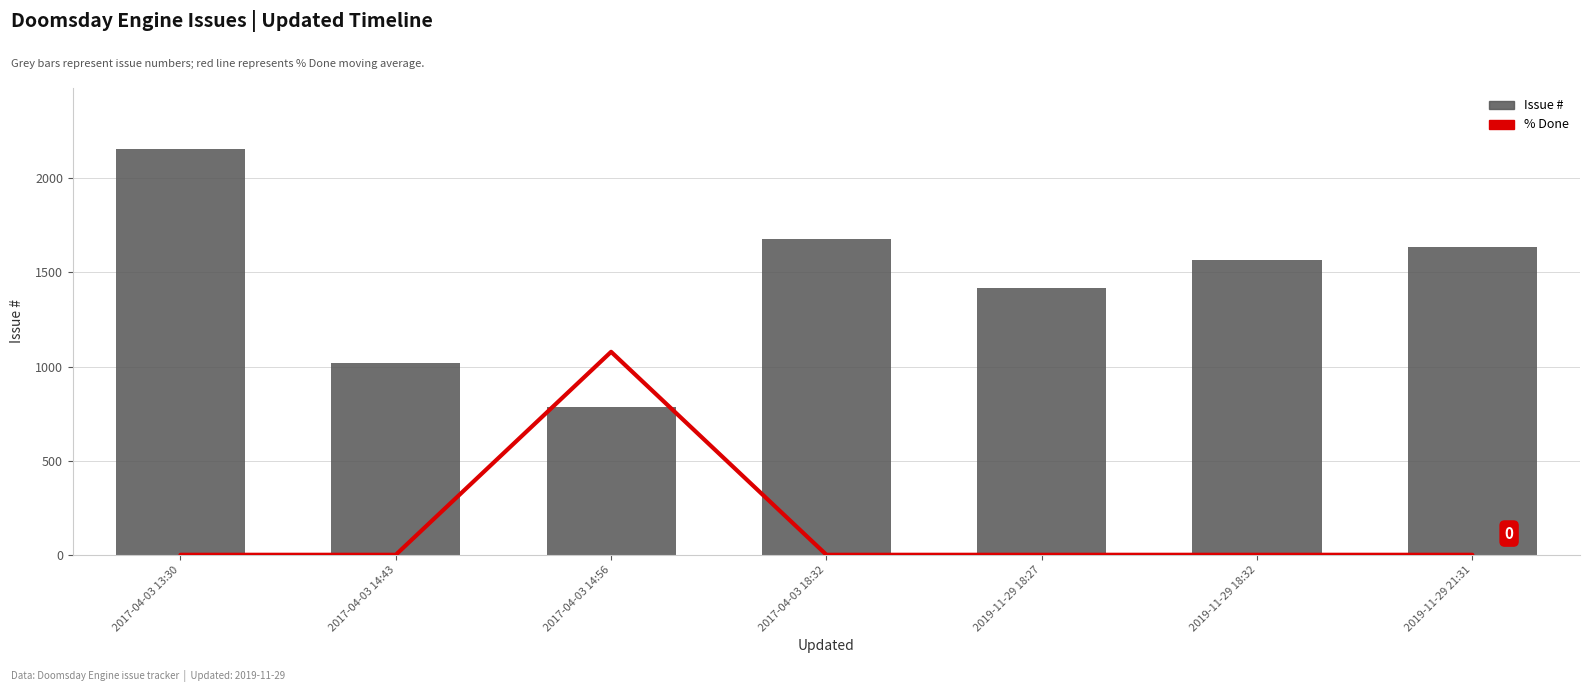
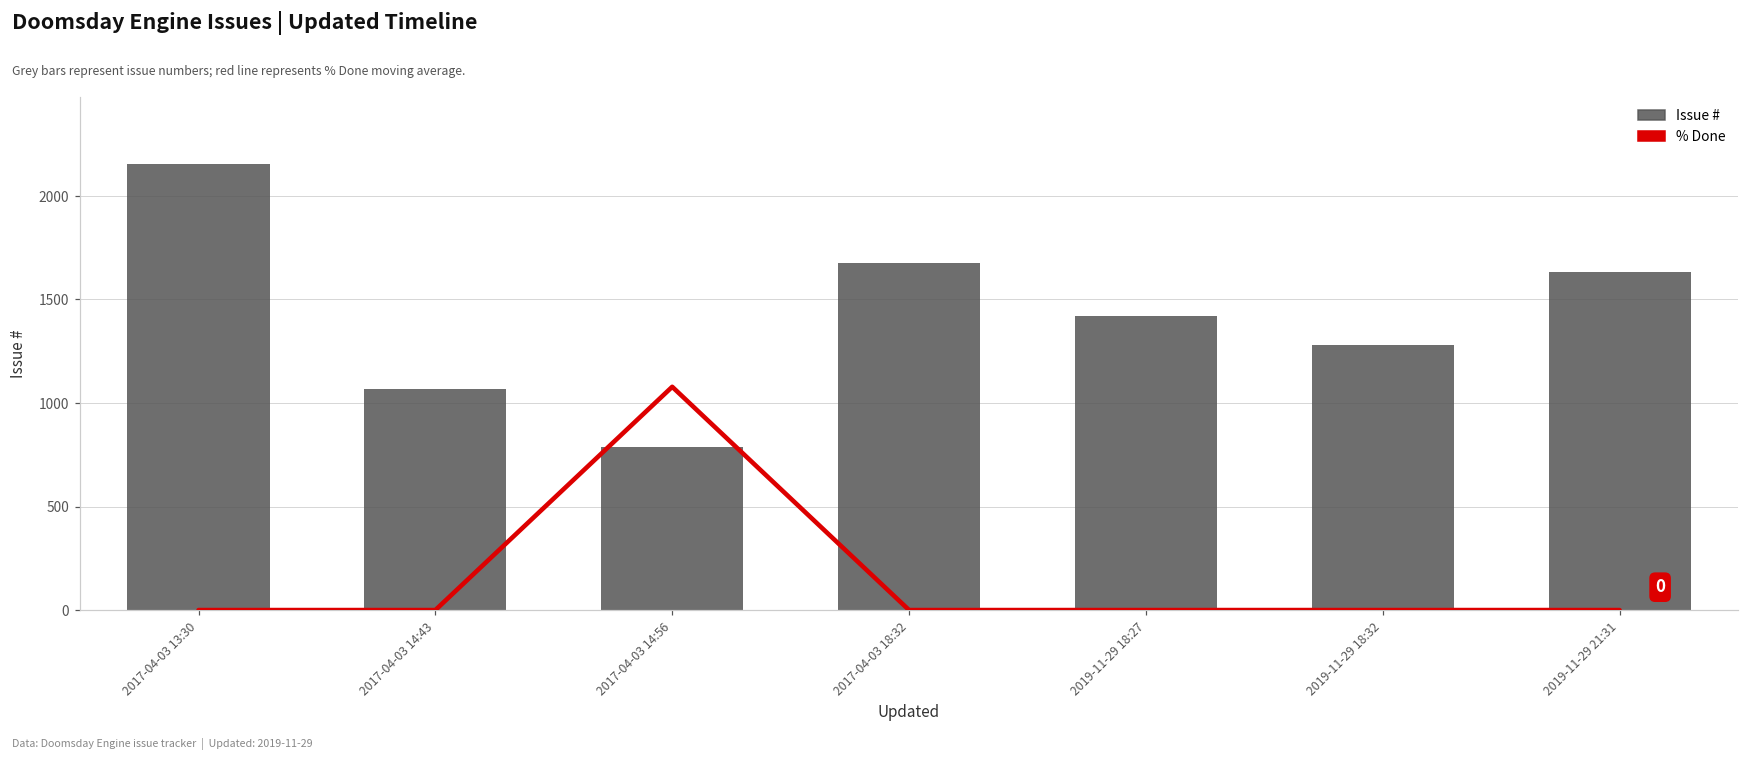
Issue #, 2017-04-03 14:43: 1020 -> 1070
Issue #, 2019-11-29 18:32: 1570 -> 1280
